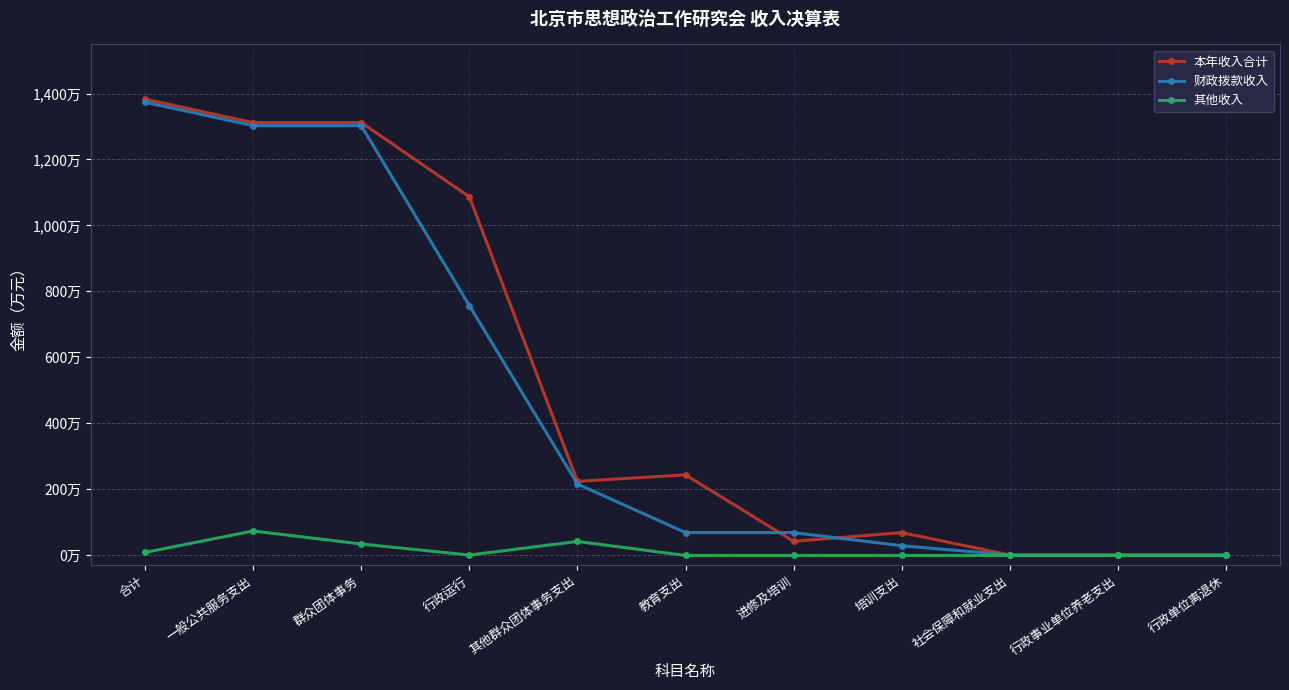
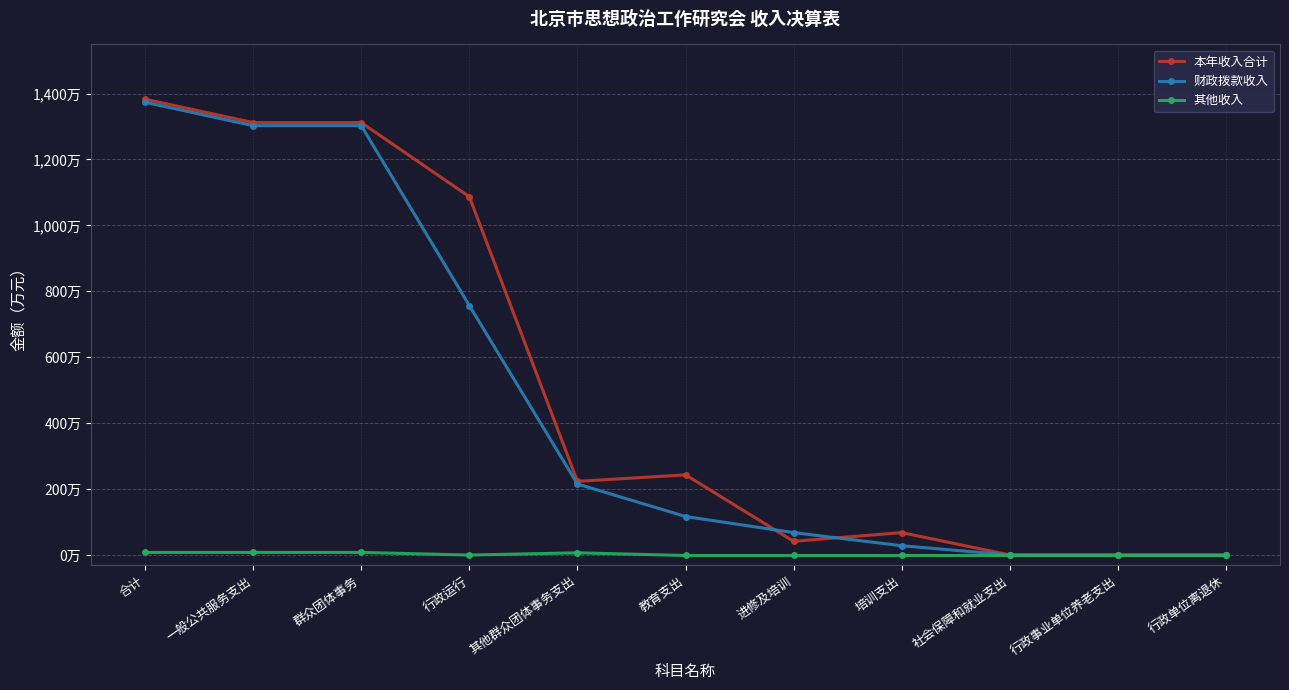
其他收入, 一般公共服务支出: 70万 -> 10万
其他收入, 群众团体事务: 30万 -> 10万
其他收入, 其他群众团体事务支出: 40万 -> 10万
财政拨款收入, 教育支出: 70万 -> 120万
